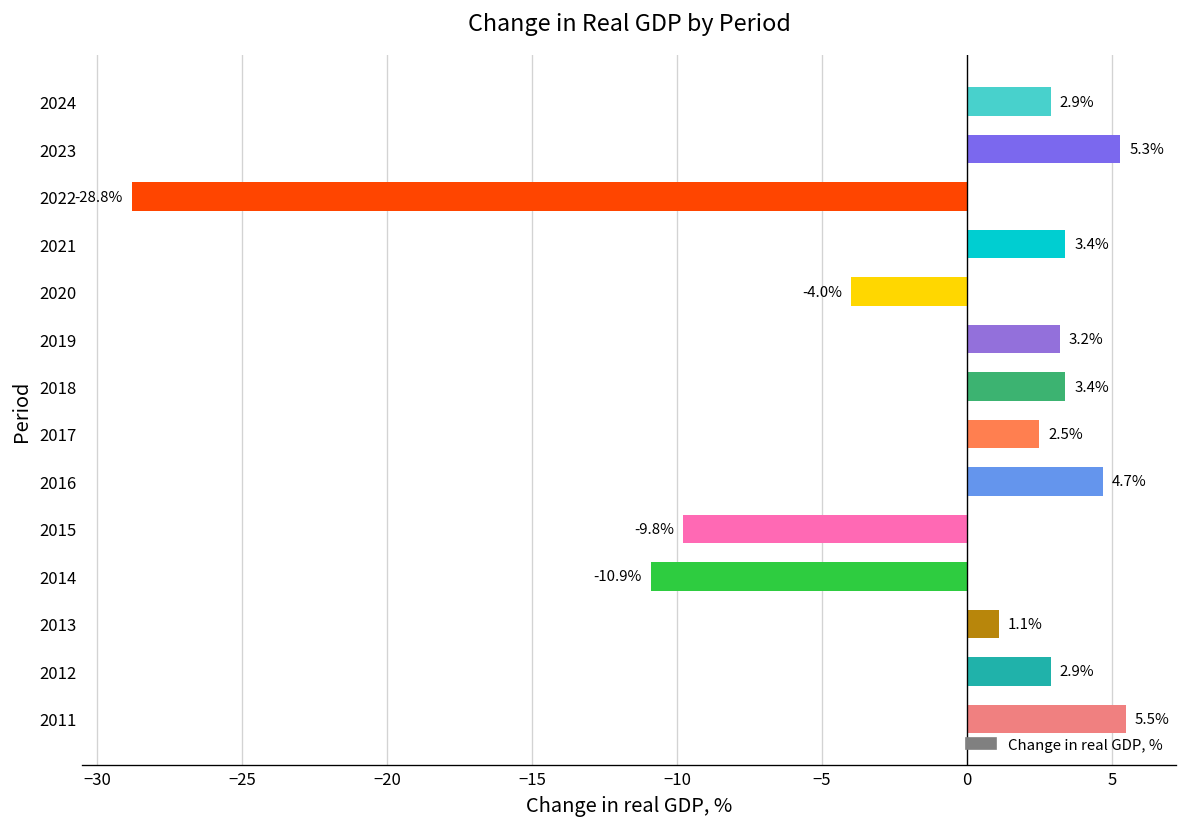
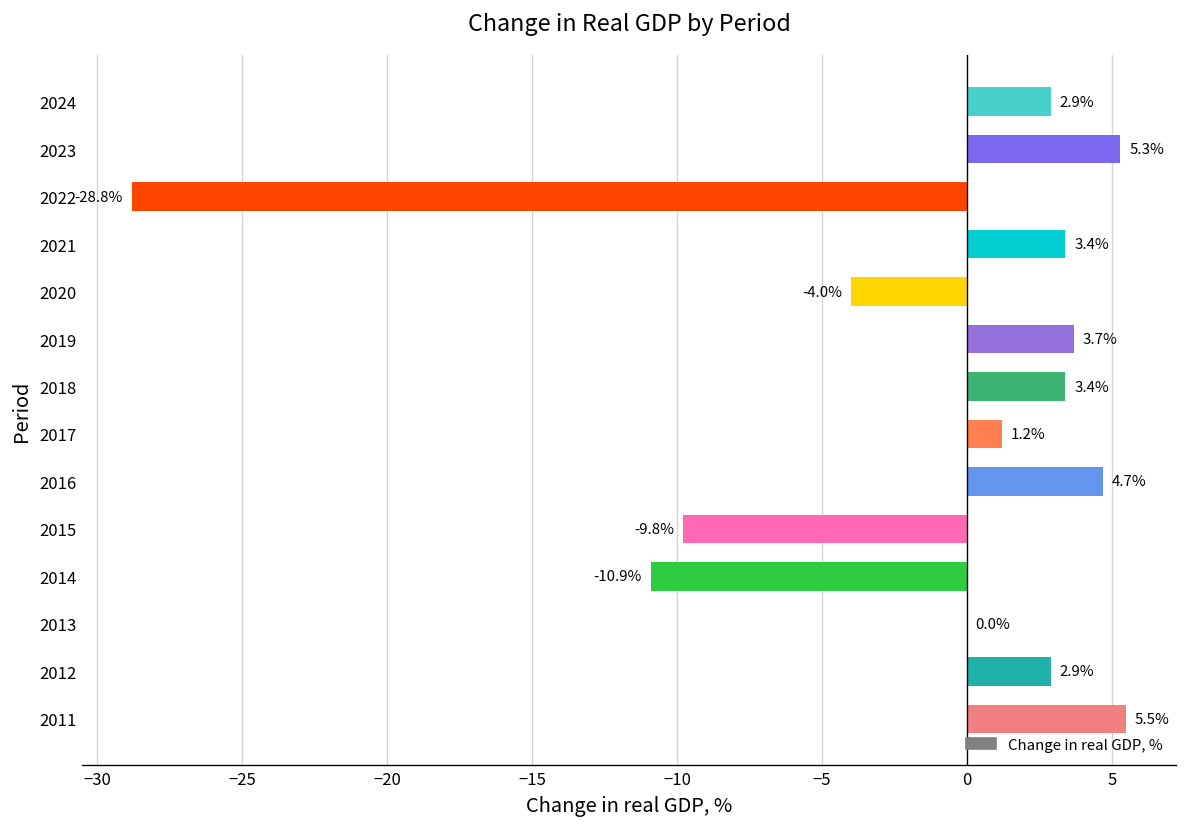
2019: 3.2% -> 3.7%
2017: 2.5% -> 1.2%
2013: 1.1% -> 0.0%
